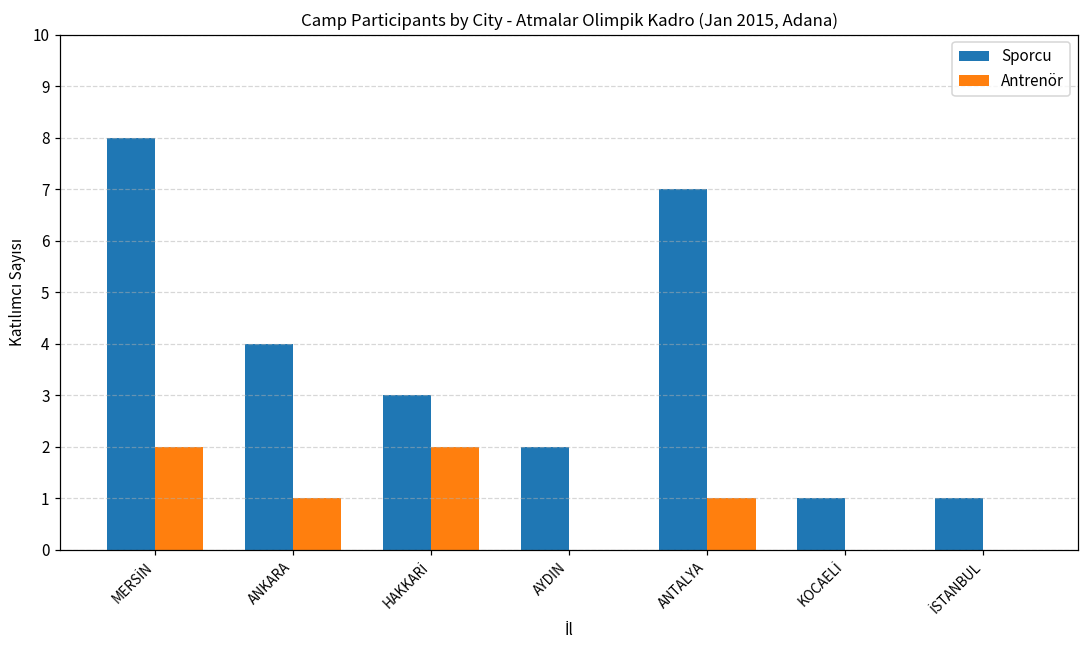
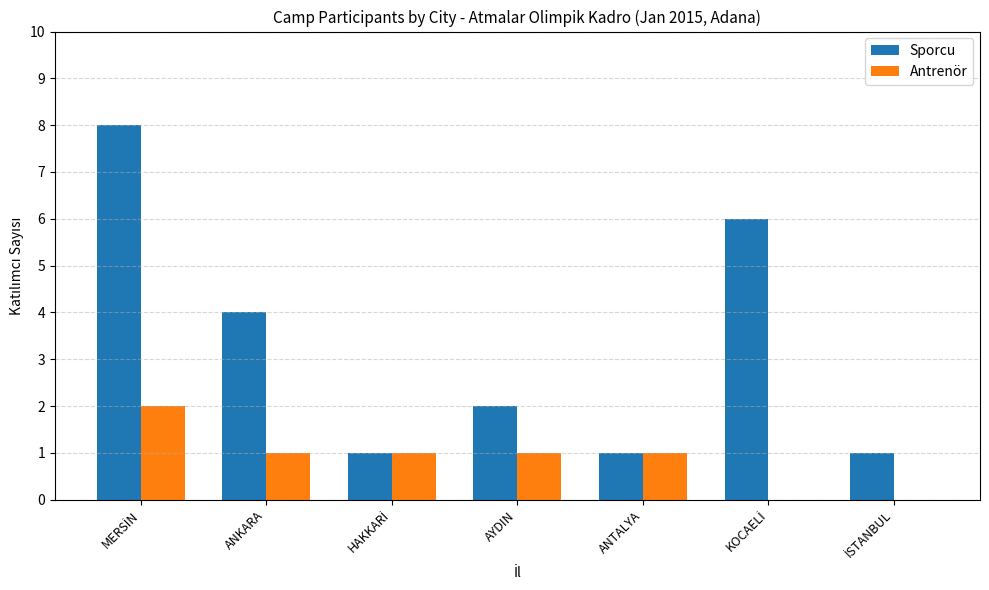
Sporcu, HAKKARİ: 3 -> 1
Antrenör, HAKKARİ: 2 -> 1
Antrenör, AYDIN: 0 -> 1
Sporcu, ANTALYA: 7 -> 1
Sporcu, KOCAELİ: 1 -> 6
